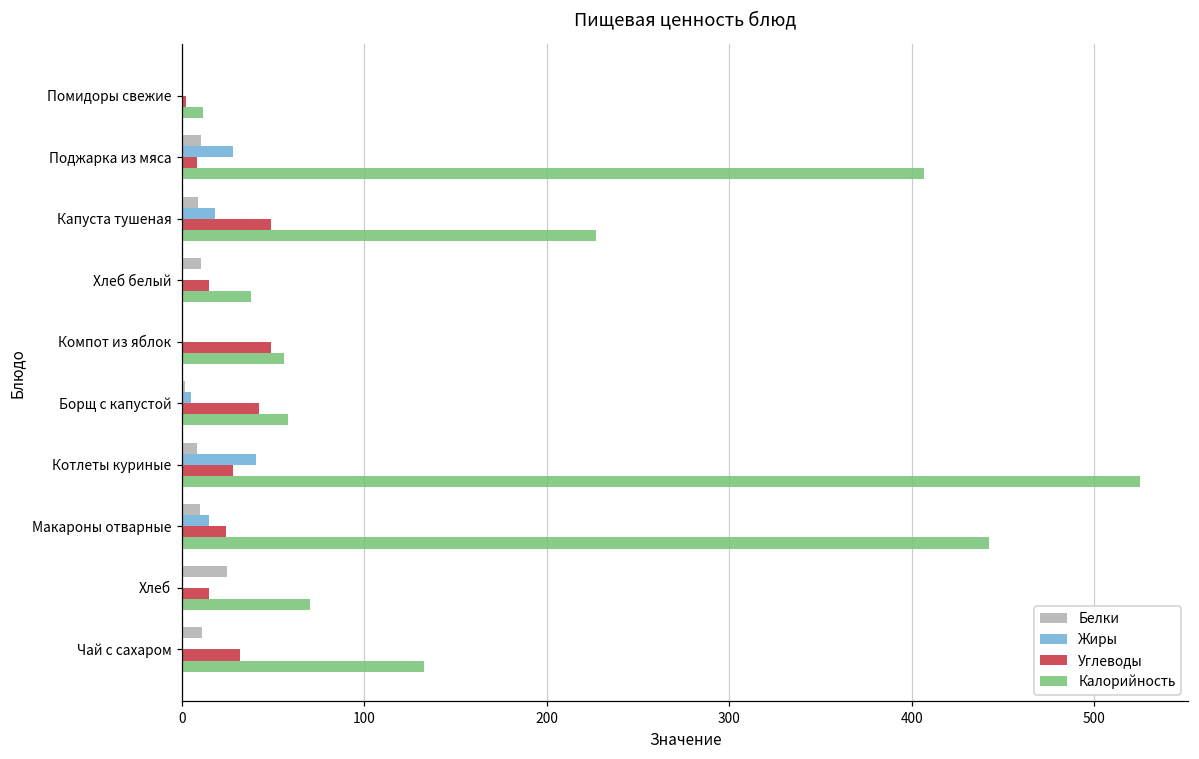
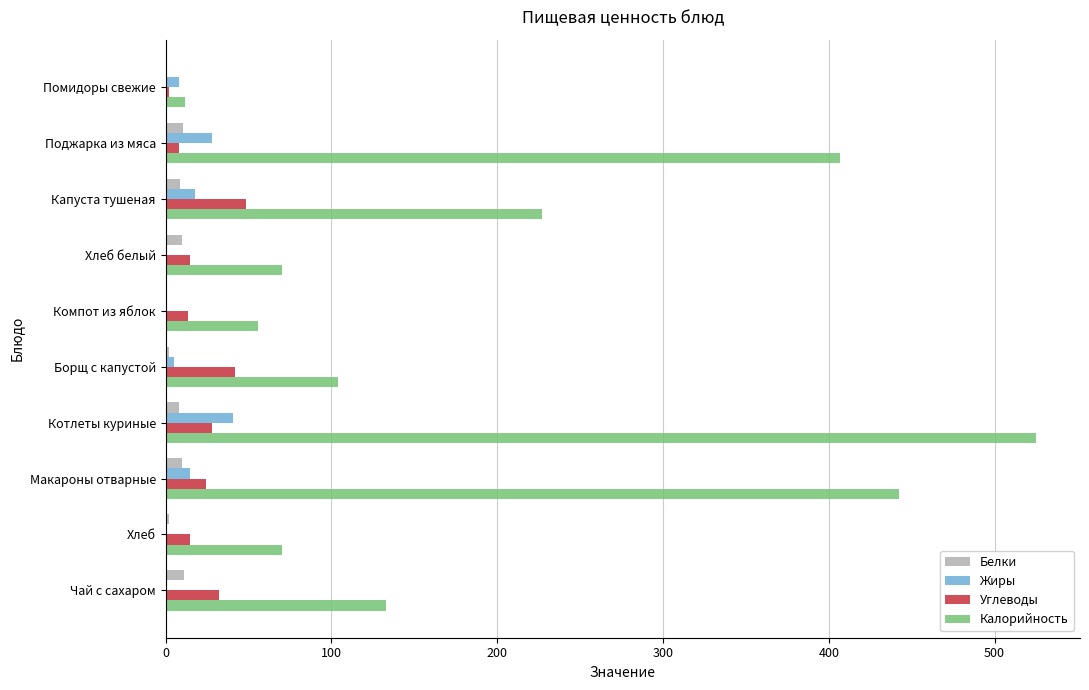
Жиры, Помидоры свежие: 0 -> 8
Калорийность, Хлеб белый: 38 -> 70
Углеводы, Компот из яблок: 49 -> 14
Калорийность, Борщ с капустой: 58 -> 104
Белки, Хлеб: 25 -> 2
